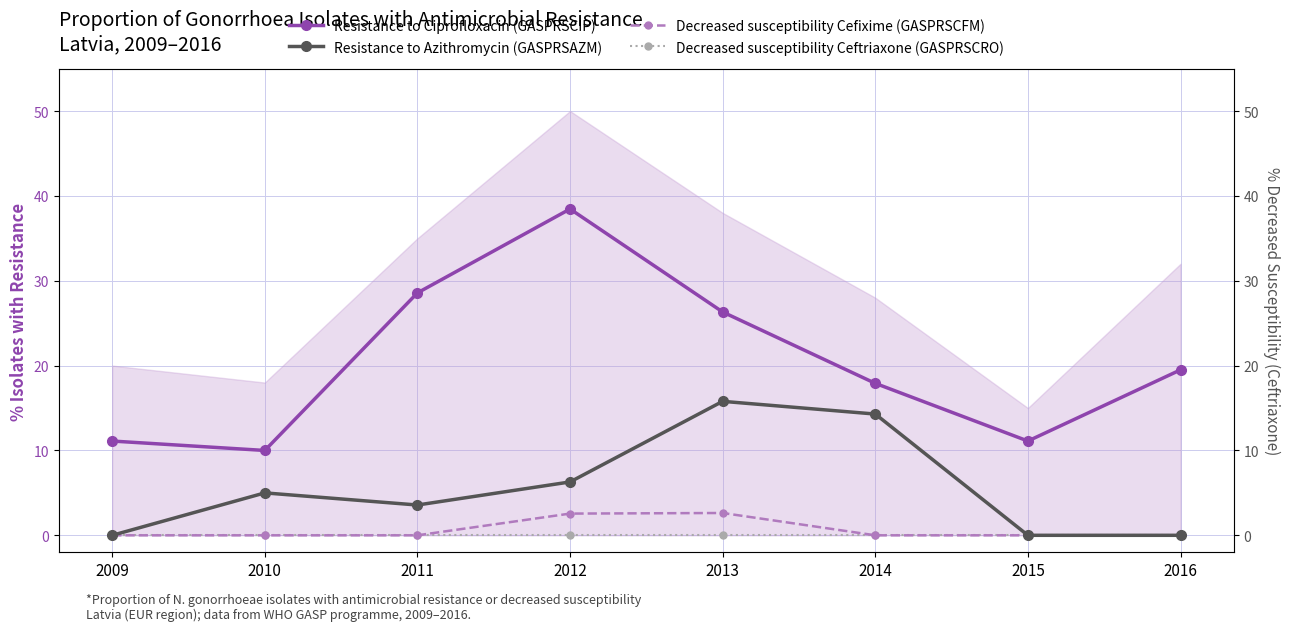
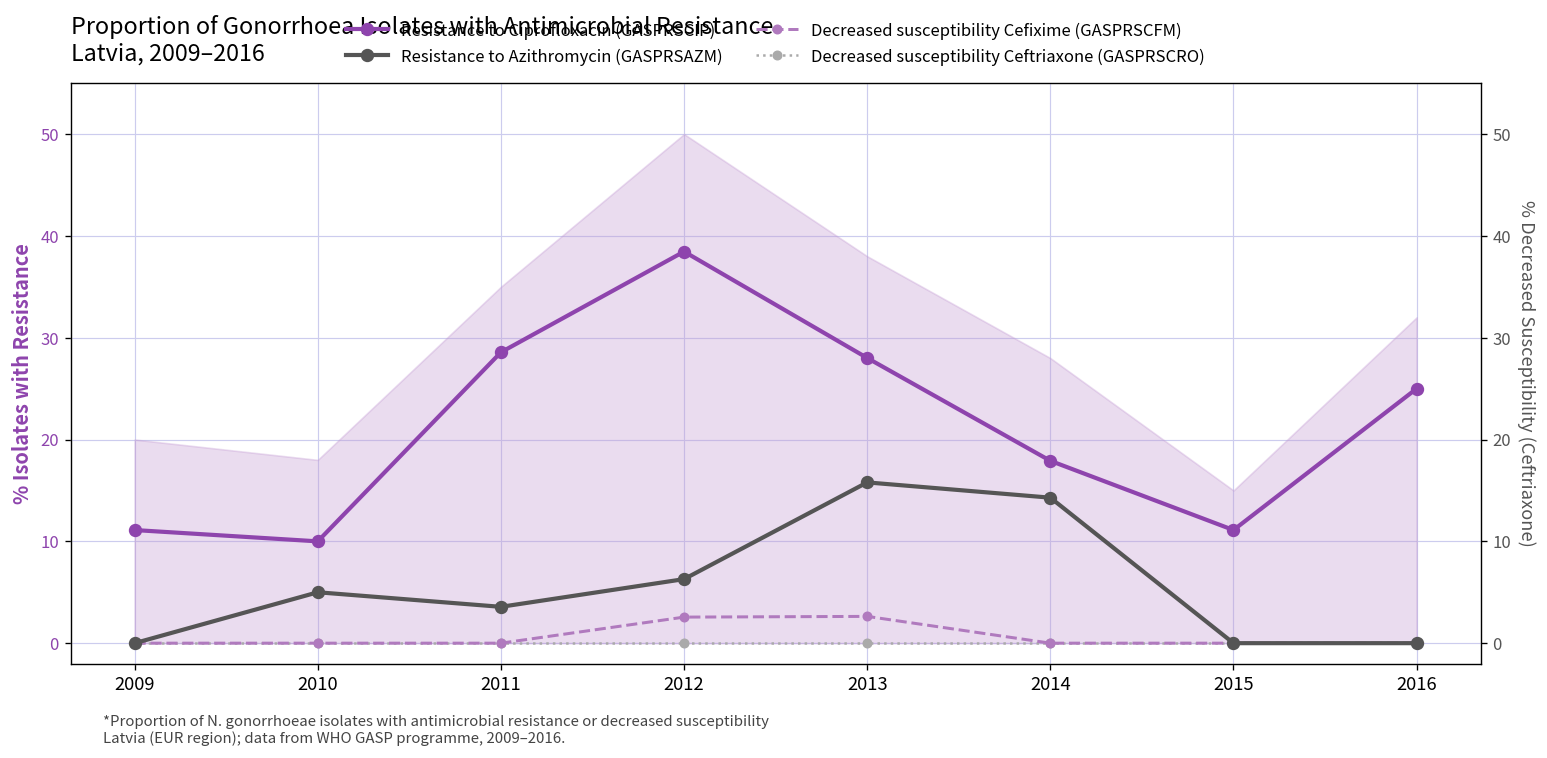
Resistance to Ciprofloxacin (GASPRSCIP), 2013: 26 -> 28
Resistance to Ciprofloxacin (GASPRSCIP), 2016: 20 -> 25
